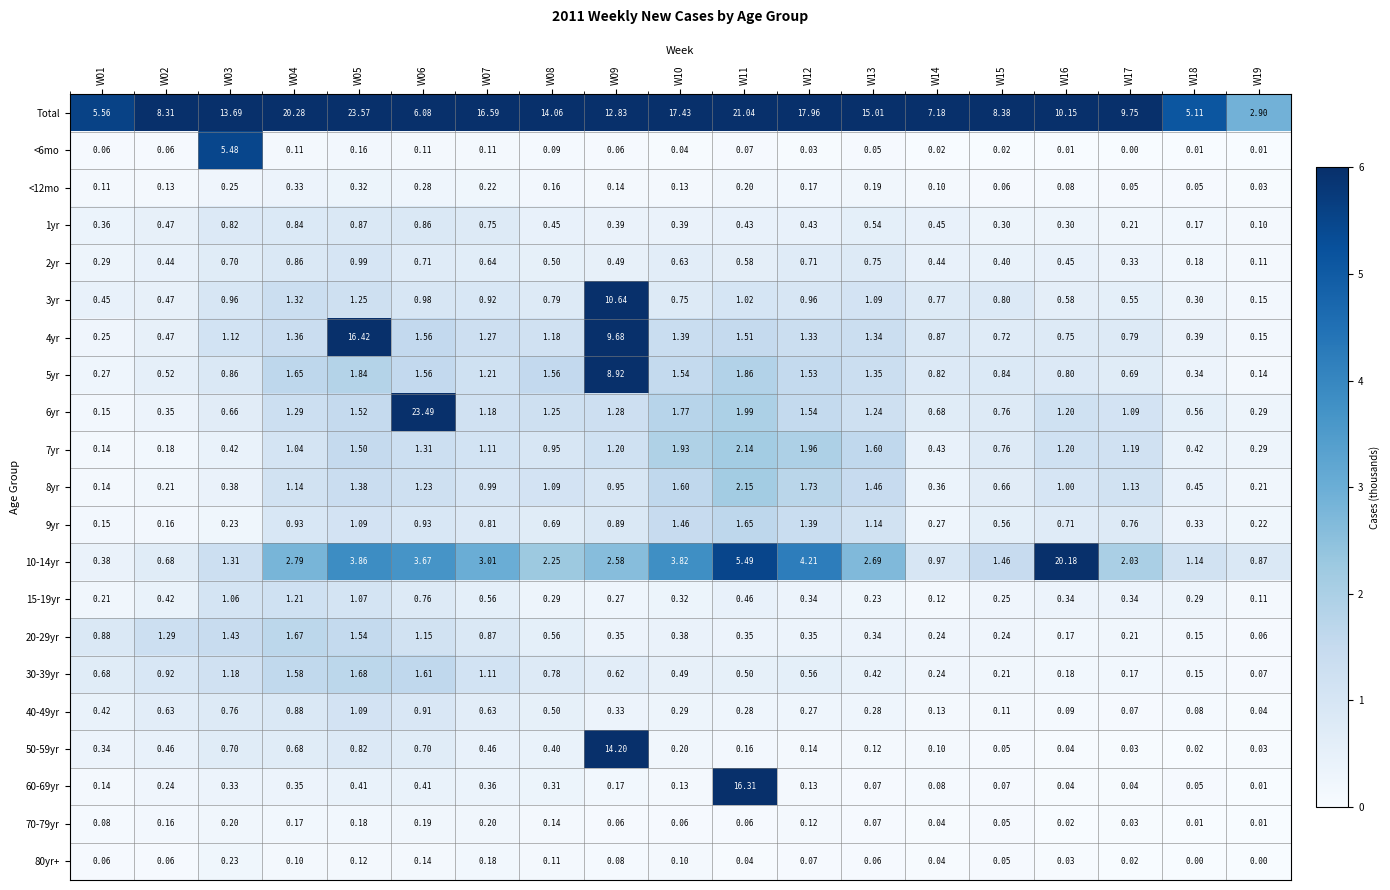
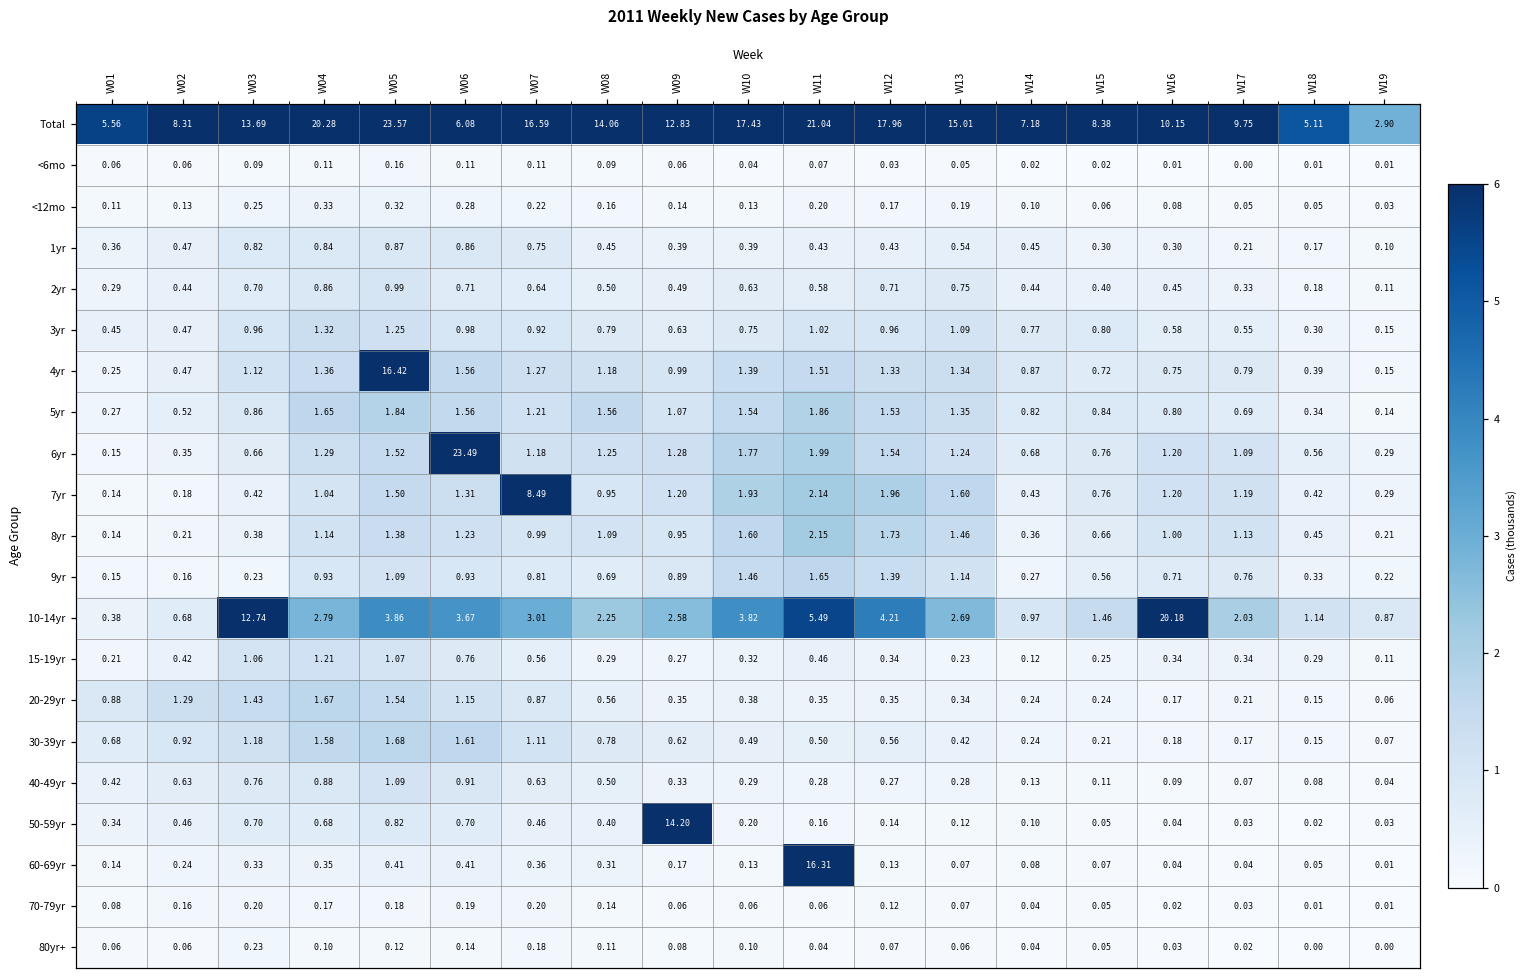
<6mo, W03: 5.48 -> 0.09
3yr, W09: 10.64 -> 0.63
4yr, W09: 9.68 -> 0.99
5yr, W09: 8.92 -> 1.07
7yr, W07: 1.11 -> 8.49
10-14yr, W03: 1.31 -> 12.74
